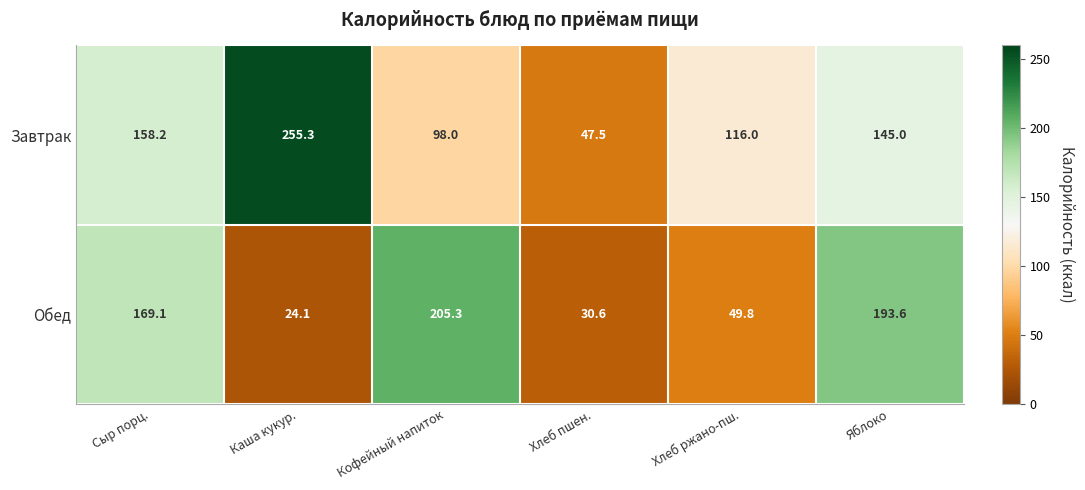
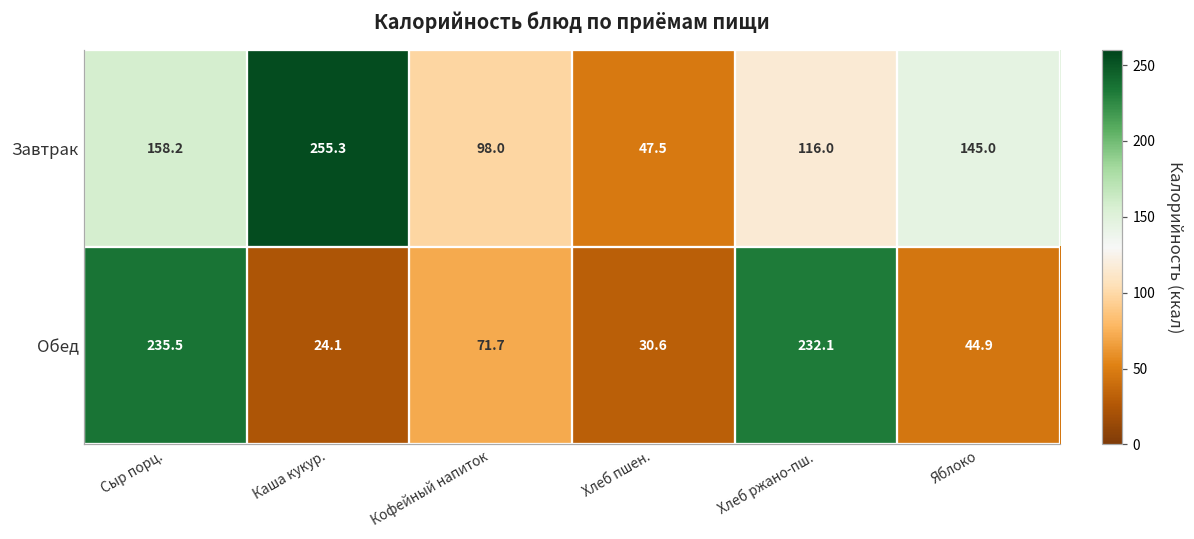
Обед, Сыр порц.: 169.1 -> 235.5
Обед, Кофейный напиток: 205.3 -> 71.7
Обед, Хлеб ржано-пш.: 49.8 -> 232.1
Обед, Яблоко: 193.6 -> 44.9
